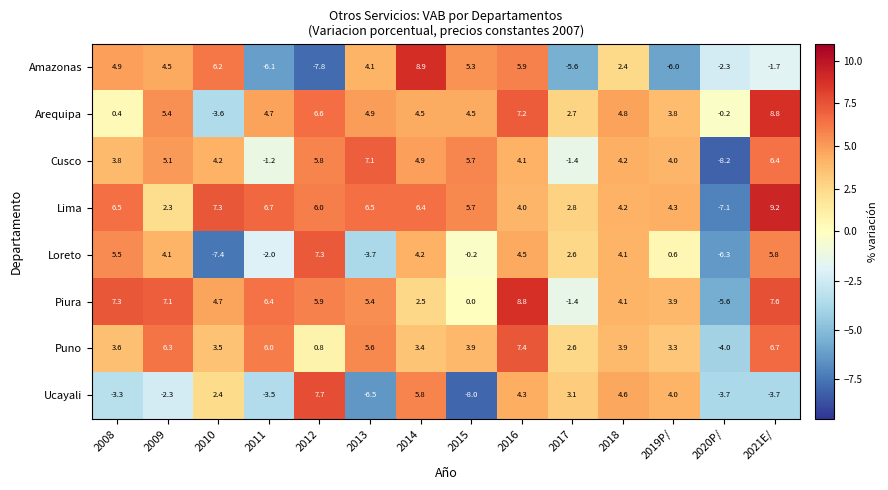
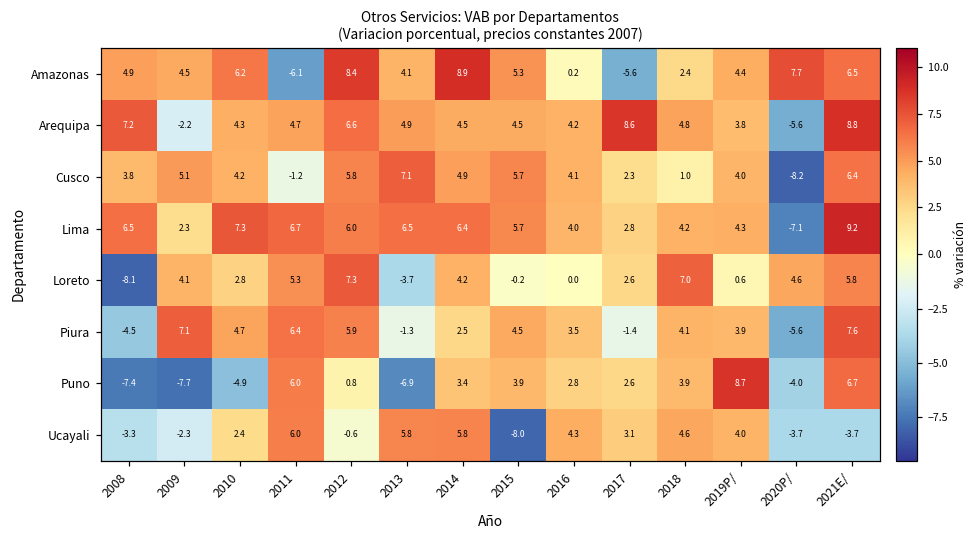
Amazonas, 2012: -7.8 -> 8.4
Amazonas, 2016: 5.9 -> 0.2
Amazonas, 2019P/: -6.0 -> 4.4
Amazonas, 2020P/: -2.3 -> 7.7
Amazonas, 2021E/: -1.7 -> 6.5
Arequipa, 2008: 0.4 -> 7.2
Arequipa, 2009: 5.4 -> -2.2
Arequipa, 2010: -3.6 -> 4.3
Arequipa, 2016: 7.2 -> 4.2
Arequipa, 2017: 2.7 -> 8.6
Arequipa, 2020P/: -0.2 -> -5.6
Cusco, 2017: -1.4 -> 2.3
Cusco, 2018: 4.2 -> 1.0
Loreto, 2008: 5.5 -> -8.1
Loreto, 2010: -7.4 -> 2.8
Loreto, 2011: -2.0 -> 5.3
Loreto, 2016: 4.5 -> 0.0
Loreto, 2018: 4.1 -> 7.0
Loreto, 2020P/: -6.3 -> 4.6
Piura, 2008: 7.3 -> -4.5
Piura, 2013: 5.4 -> -1.3
Piura, 2015: 0.0 -> 4.5
Piura, 2016: 8.8 -> 3.5
Puno, 2008: 3.6 -> -7.4
Puno, 2009: 6.3 -> -7.7
Puno, 2010: 3.5 -> -4.9
Puno, 2013: 5.6 -> -6.9
Puno, 2016: 7.4 -> 2.8
Puno, 2019P/: 3.3 -> 8.7
Ucayali, 2011: -3.5 -> 6.0
Ucayali, 2012: 7.7 -> -0.6
Ucayali, 2013: -6.5 -> 5.8
